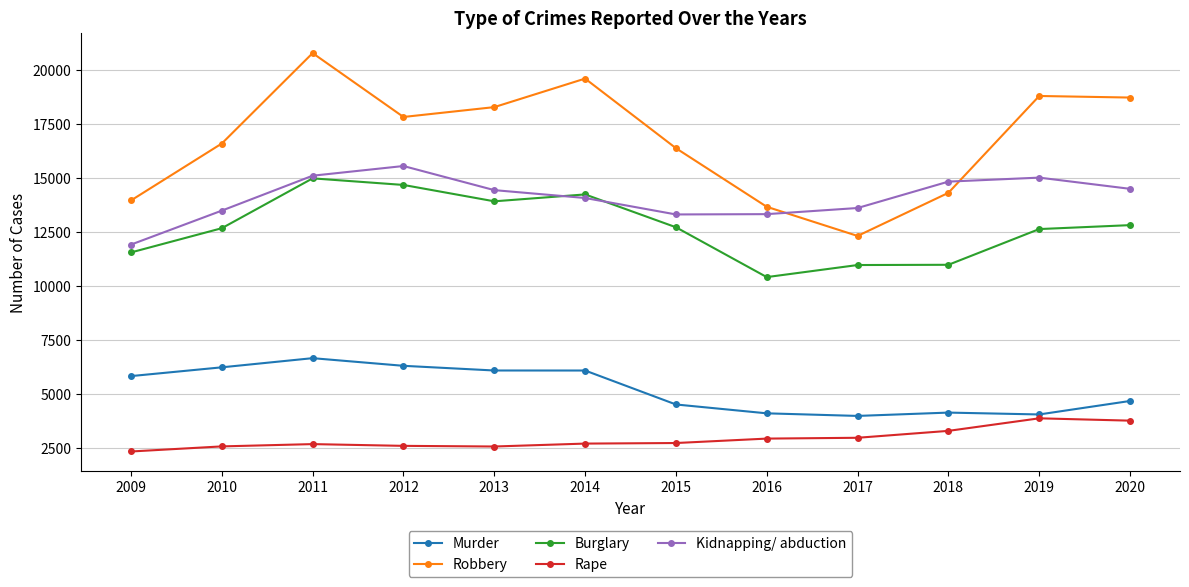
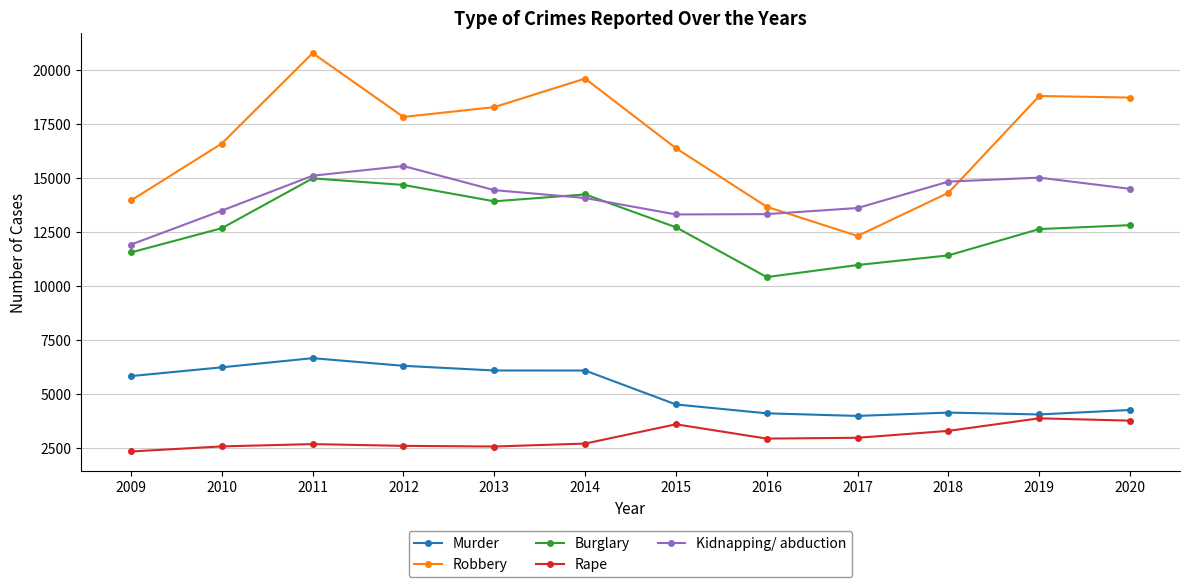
Rape, 2015: 2700 -> 3600
Burglary, 2018: 11000 -> 11400
Murder, 2020: 4700 -> 4300
